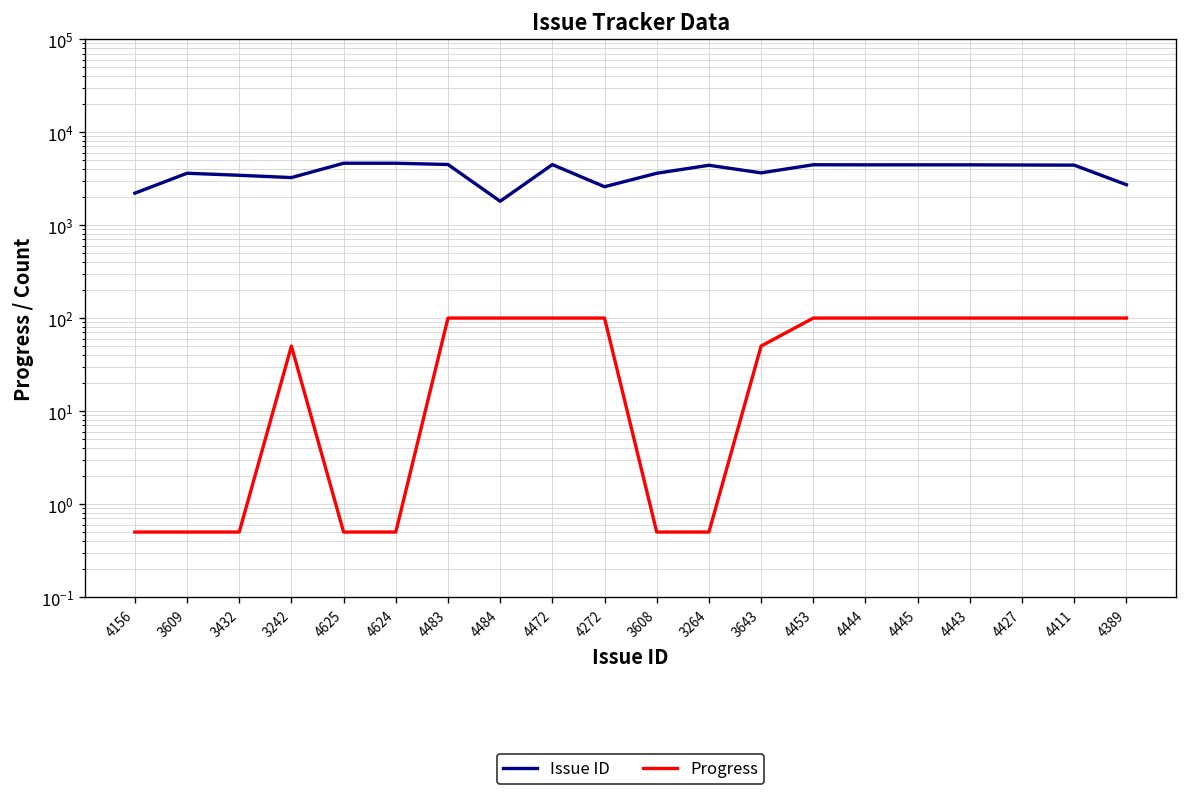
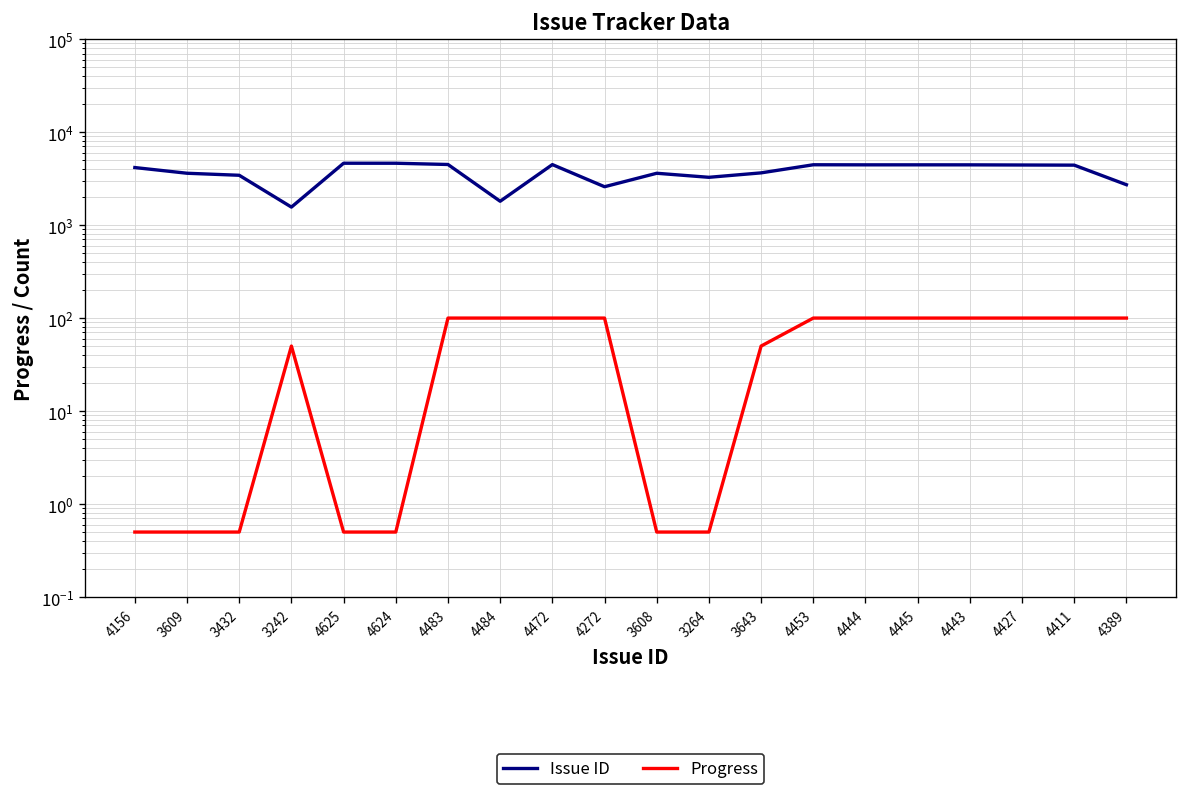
Issue ID, 4156: 2200 -> 4000
Issue ID, 3242: 3200 -> 1600
Issue ID, 3264: 4000 -> 3300
